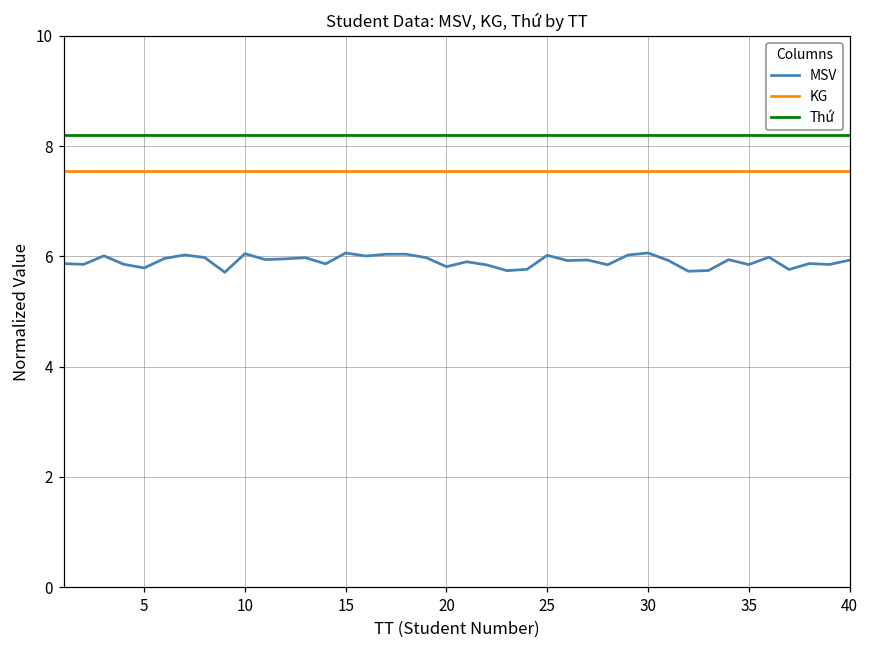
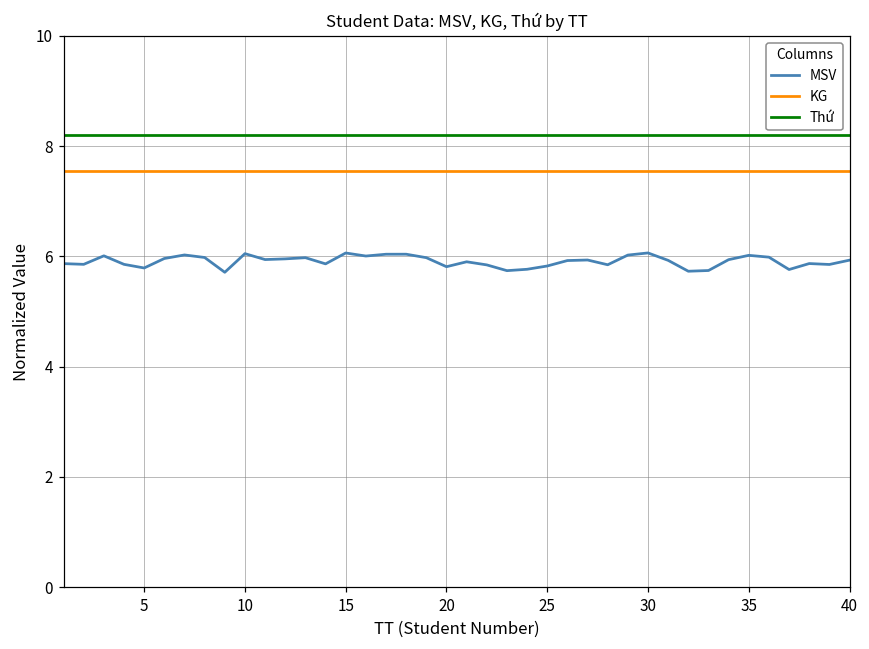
MSV, 25: 6.0 -> 5.8
MSV, 35: 5.9 -> 6.0
